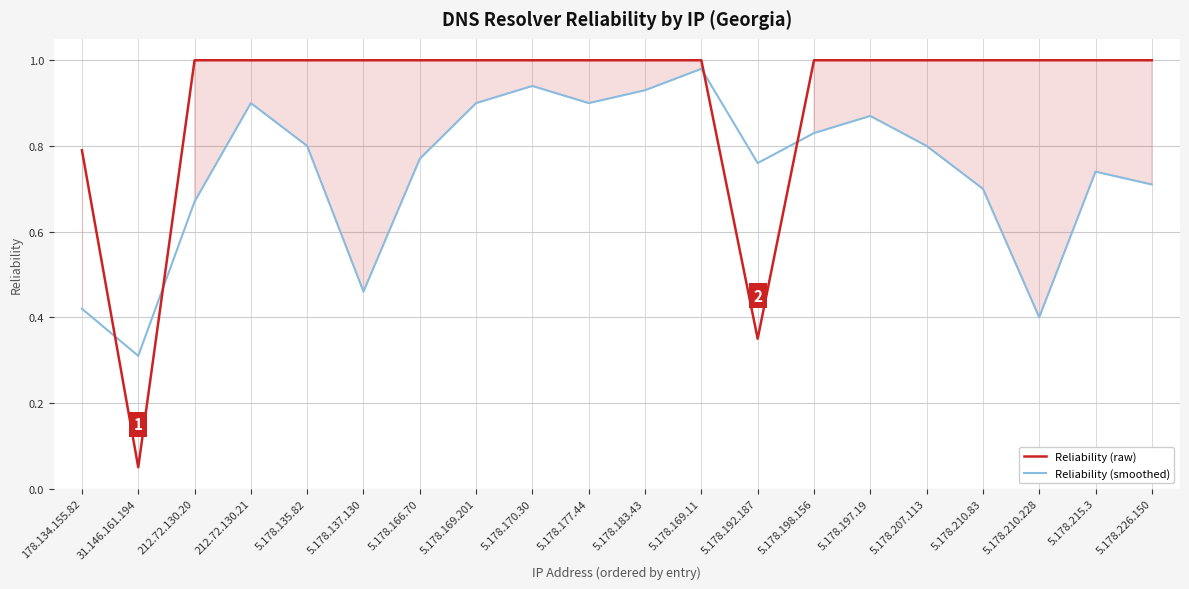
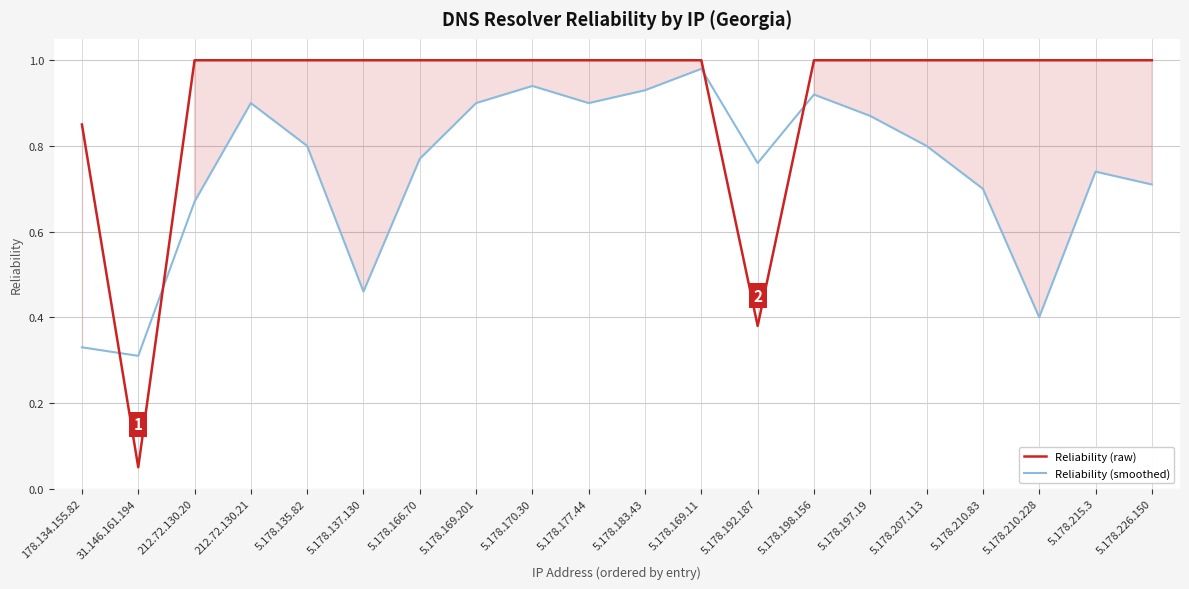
Reliability (raw), 178.134.155.82: 0.79 -> 0.85
Reliability (smoothed), 178.134.155.82: 0.42 -> 0.33
Reliability (raw), 5.178.192.187: 0.35 -> 0.38
Reliability (smoothed), 5.178.198.156: 0.83 -> 0.92
